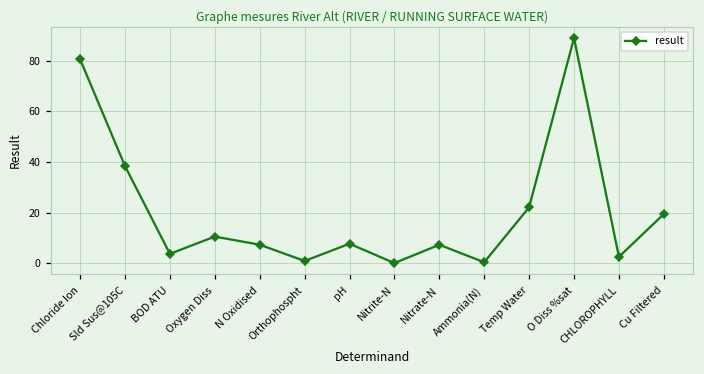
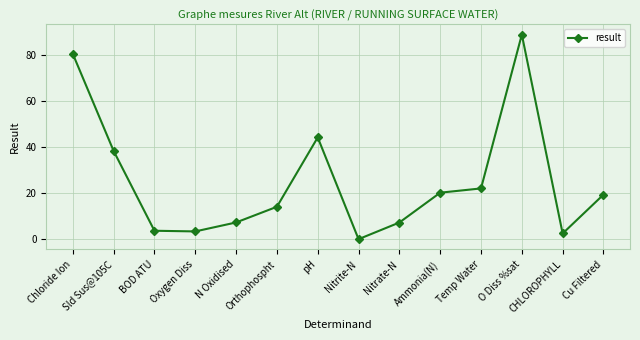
Oxygen Diss: 11 -> 3
Orthophospht: 1 -> 14
pH: 8 -> 44
Ammonia(N): 0 -> 20
